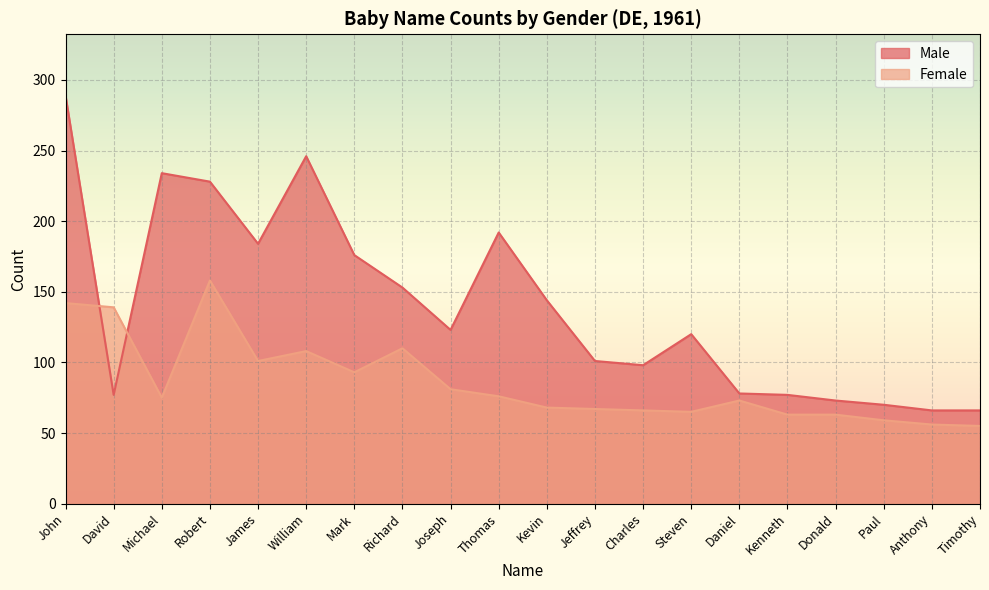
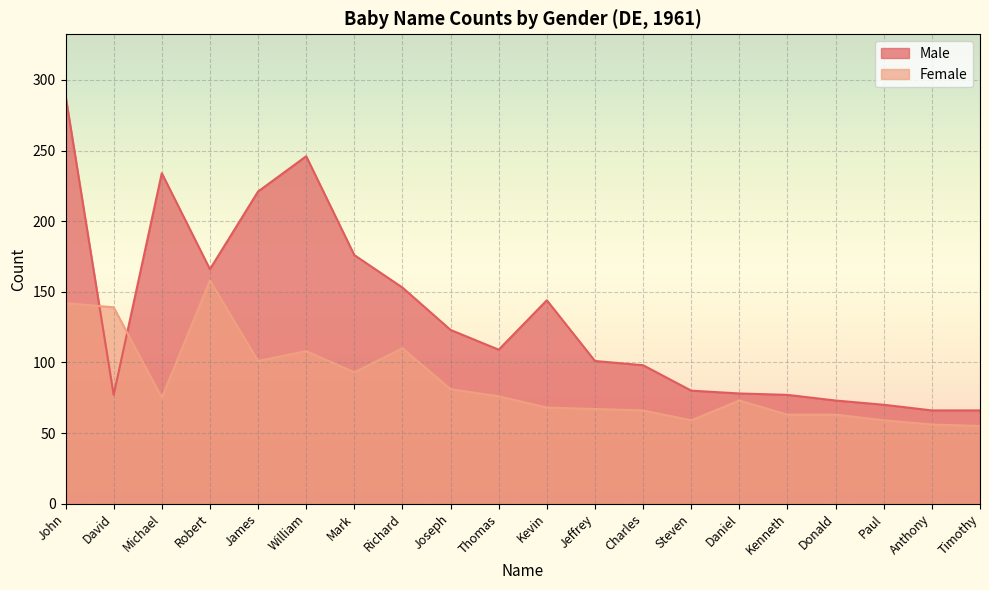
Male, Robert: 228 -> 166
Male, James: 184 -> 221
Male, Thomas: 192 -> 109
Male, Steven: 120 -> 80
Female, Steven: 65 -> 59
